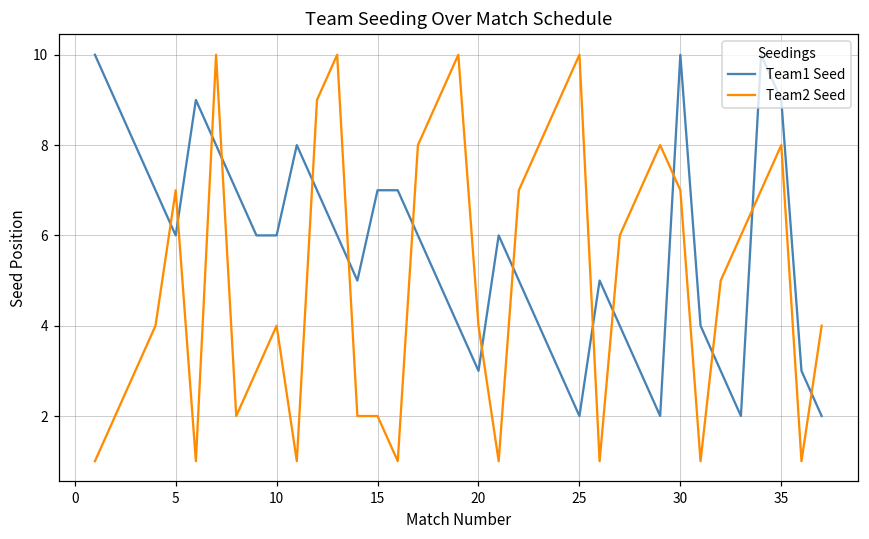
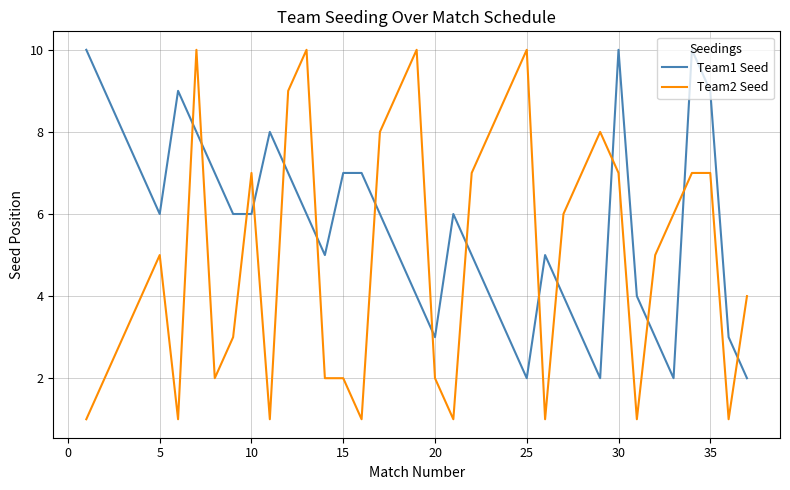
Team2 Seed, 5: 7 -> 5
Team2 Seed, 10: 4 -> 7
Team2 Seed, 20: 4 -> 2
Team2 Seed, 35: 8 -> 7
